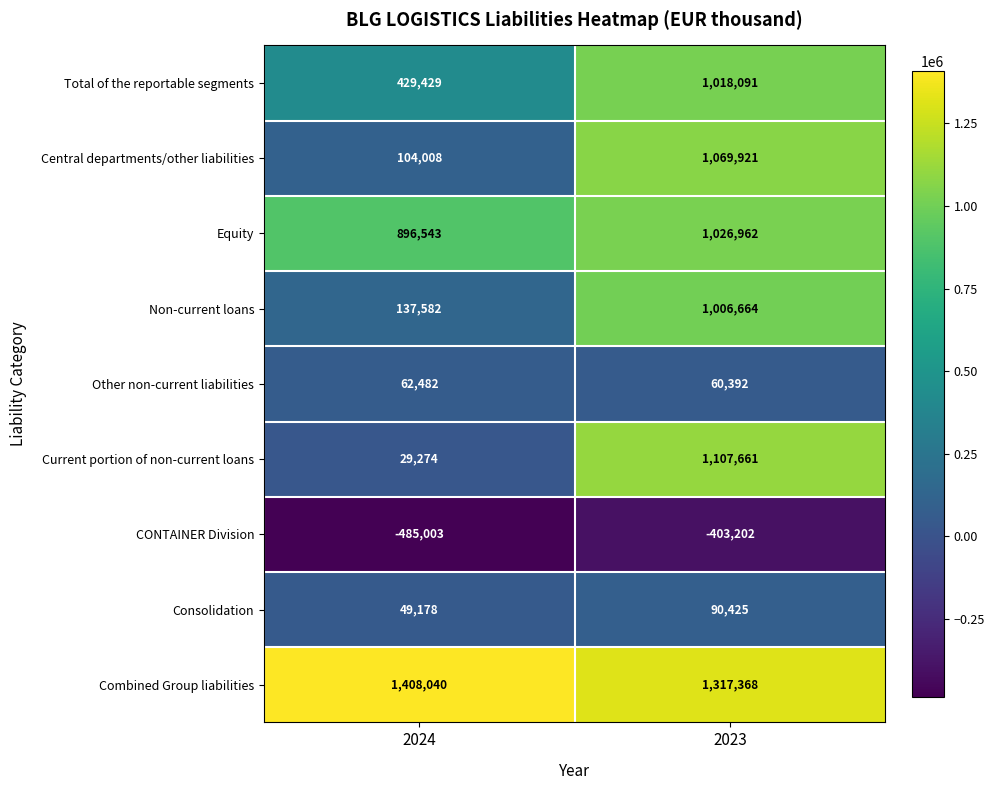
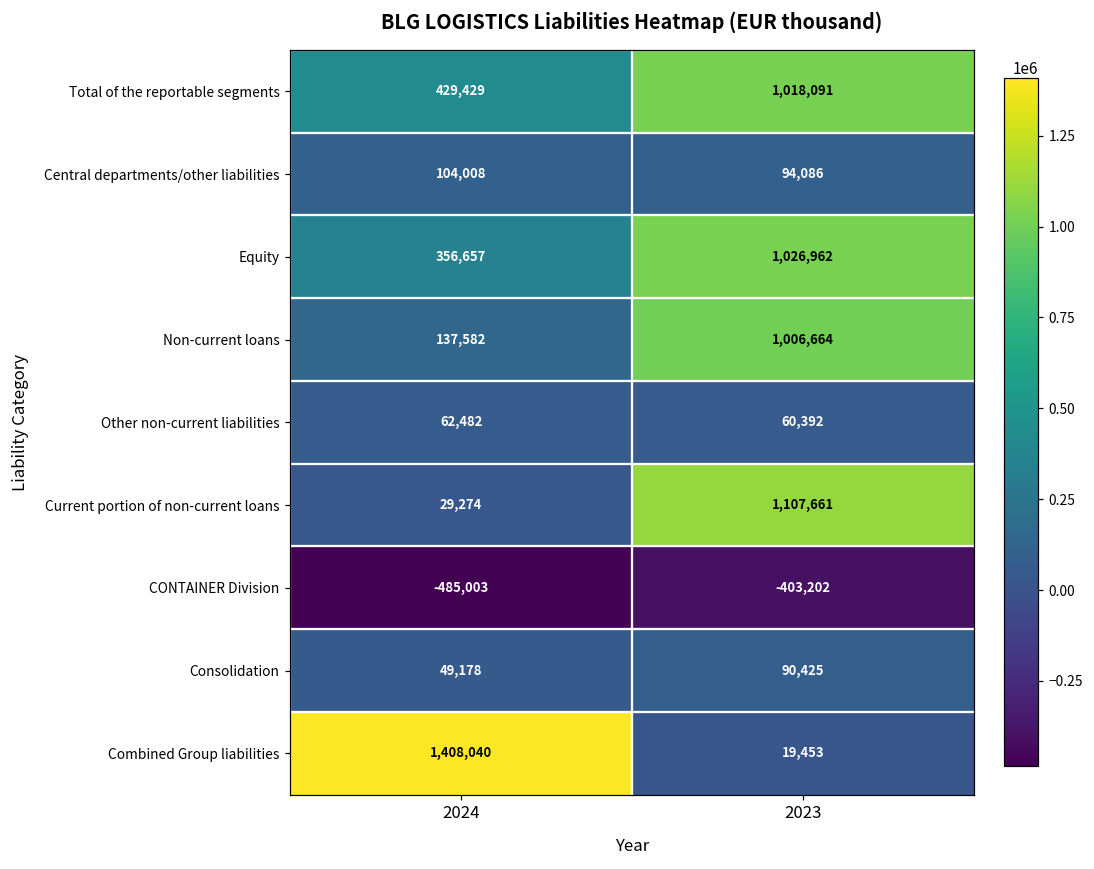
Central departments/other liabilities, 2023: 1,069,921 -> 94,086
Equity, 2024: 896,543 -> 356,657
Combined Group liabilities, 2023: 1,317,368 -> 19,453
